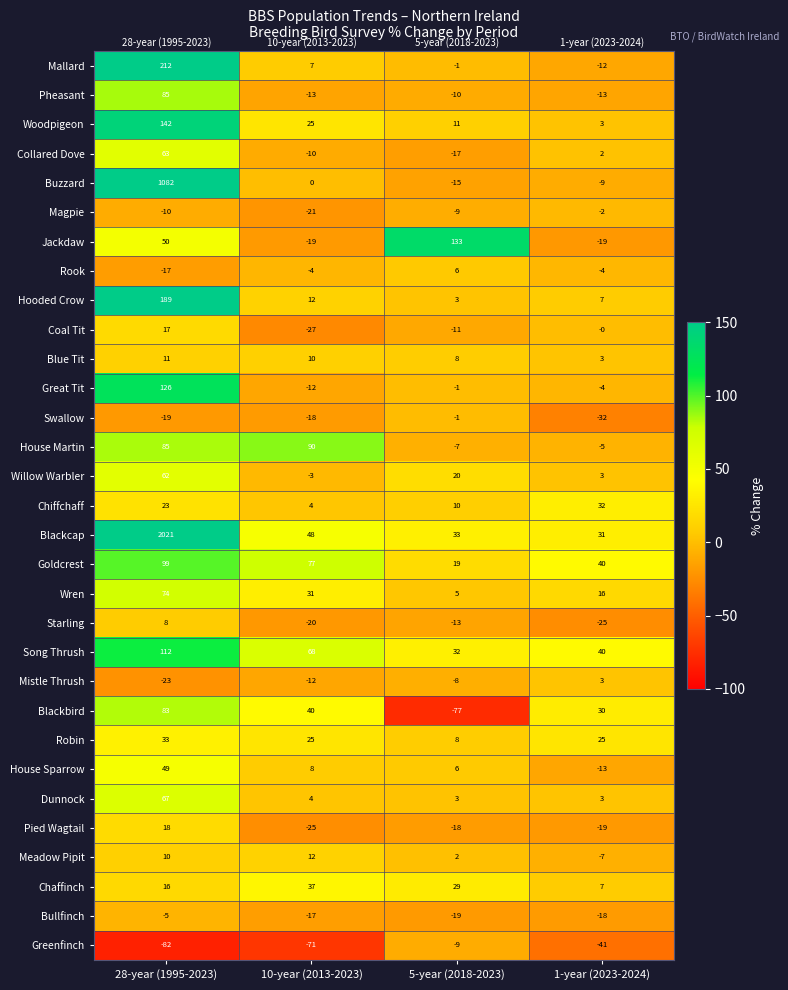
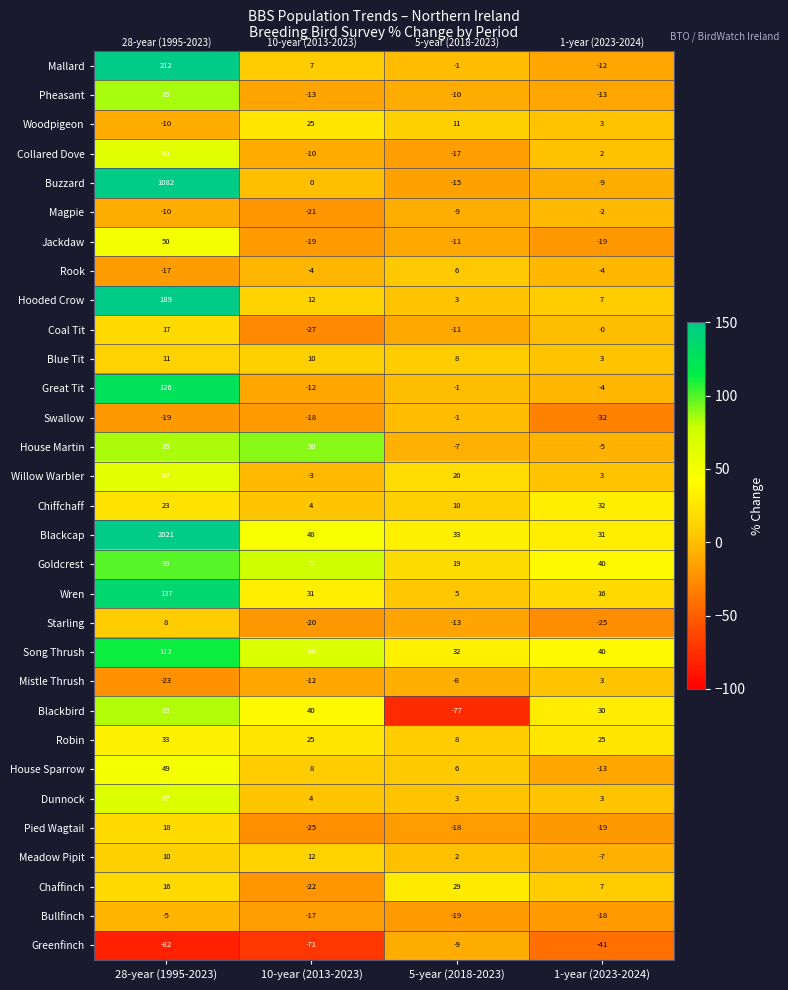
Woodpigeon, 28-year (1995-2023): 142 -> -10
Jackdaw, 5-year (2018-2023): 133 -> -11
Wren, 28-year (1995-2023): 74 -> 137
Chaffinch, 10-year (2013-2023): 37 -> -22
